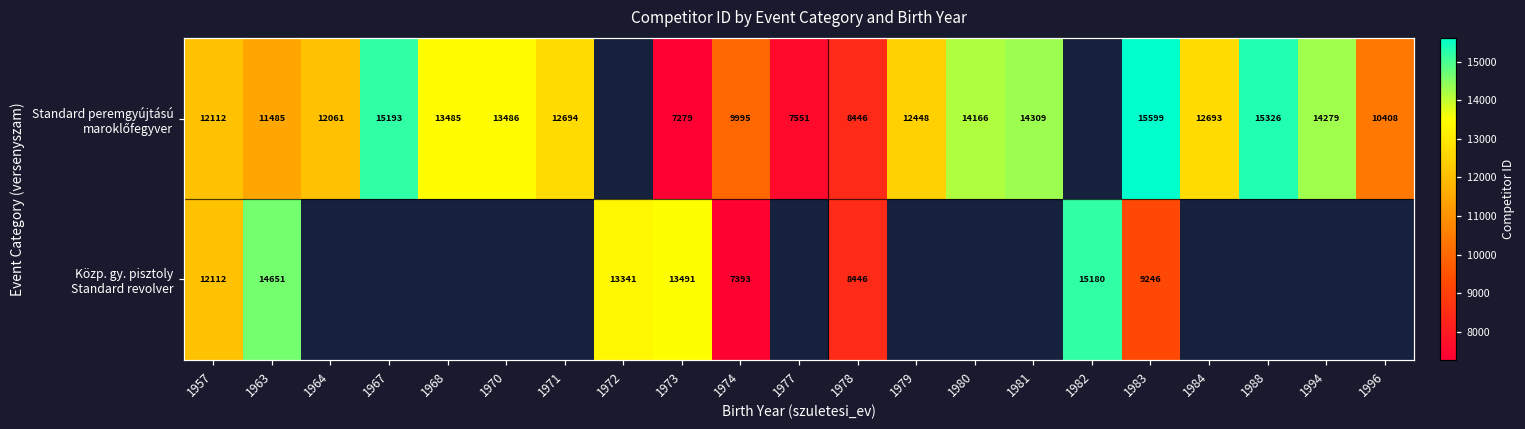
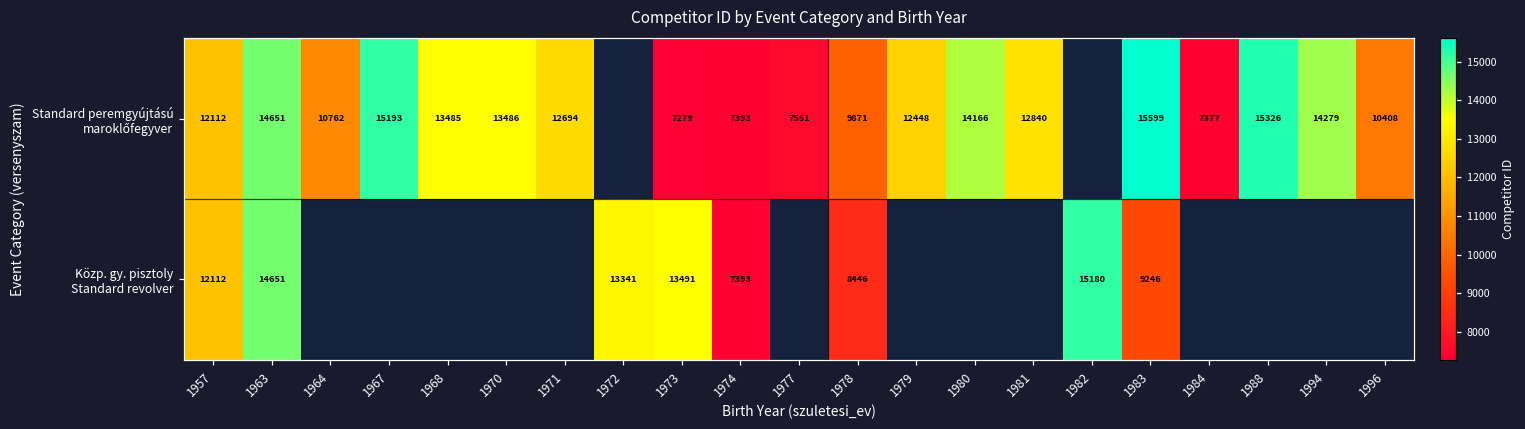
Standard peremgyújtású maroklőfegyver, 1963: 11485 -> 14651
Standard peremgyújtású maroklőfegyver, 1964: 12061 -> 10762
Standard peremgyújtású maroklőfegyver, 1974: 9995 -> 7393
Standard peremgyújtású maroklőfegyver, 1978: 8446 -> 9871
Standard peremgyújtású maroklőfegyver, 1981: 14309 -> 12840
Standard peremgyújtású maroklőfegyver, 1984: 12693 -> 7377
